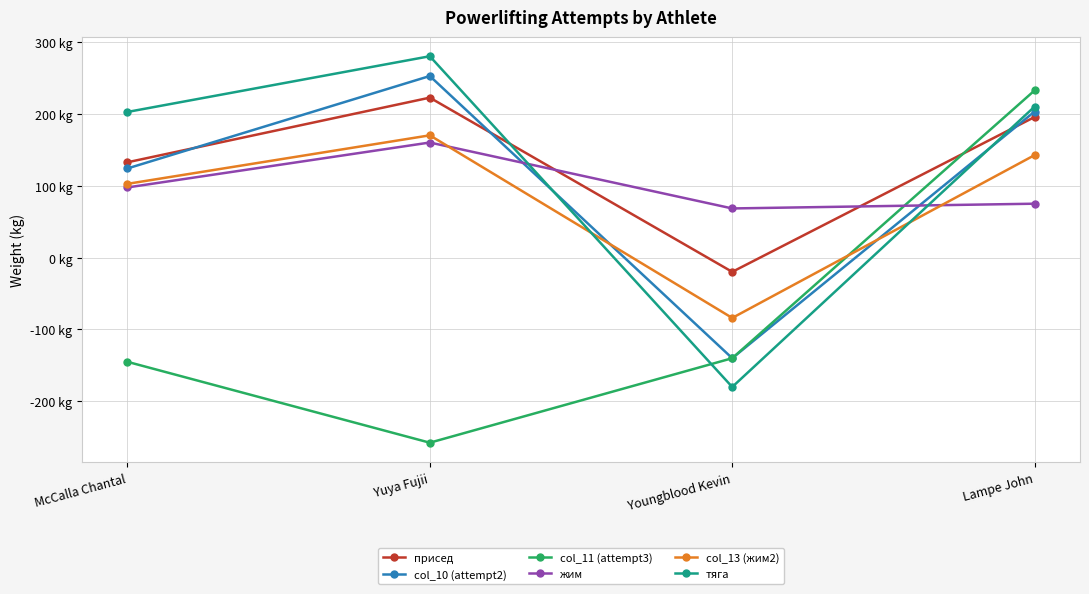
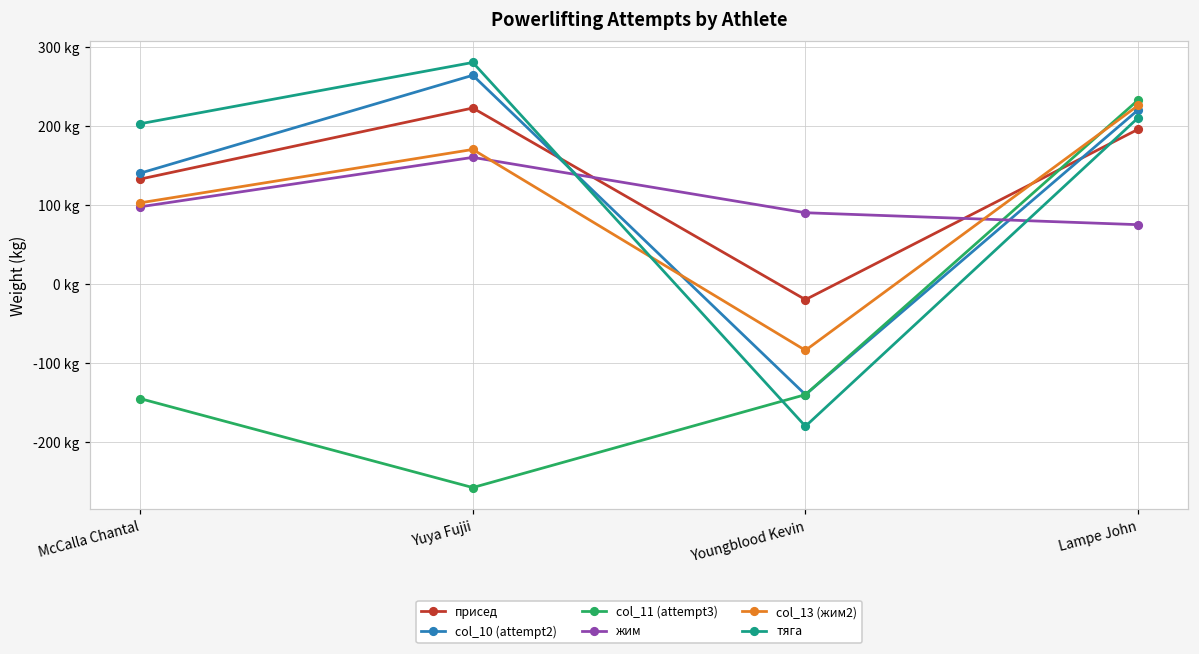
col_10 (attempt2), McCalla Chantal: 120 kg -> 140 kg
col_10 (attempt2), Yuya Fujii: 250 kg -> 260 kg
жим, Youngblood Kevin: 70 kg -> 90 kg
col_10 (attempt2), Lampe John: 200 kg -> 220 kg
col_13 (жим2), Lampe John: 140 kg -> 230 kg
